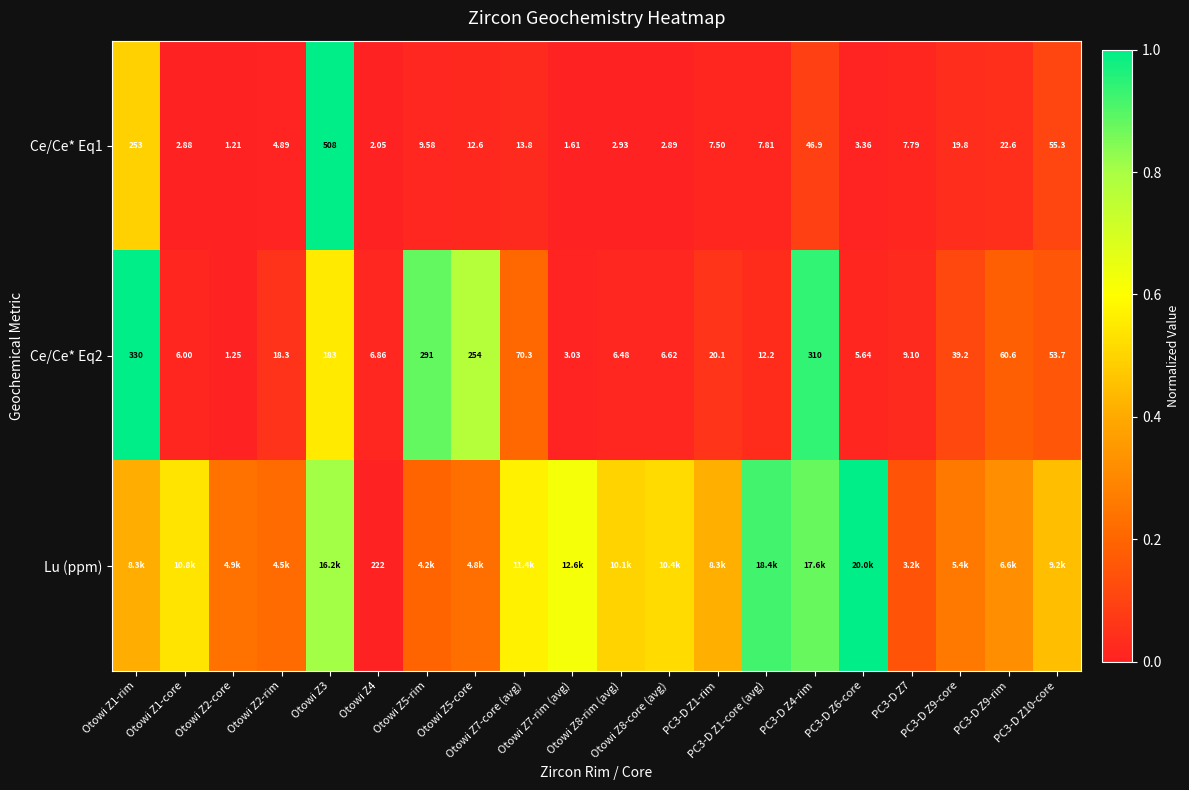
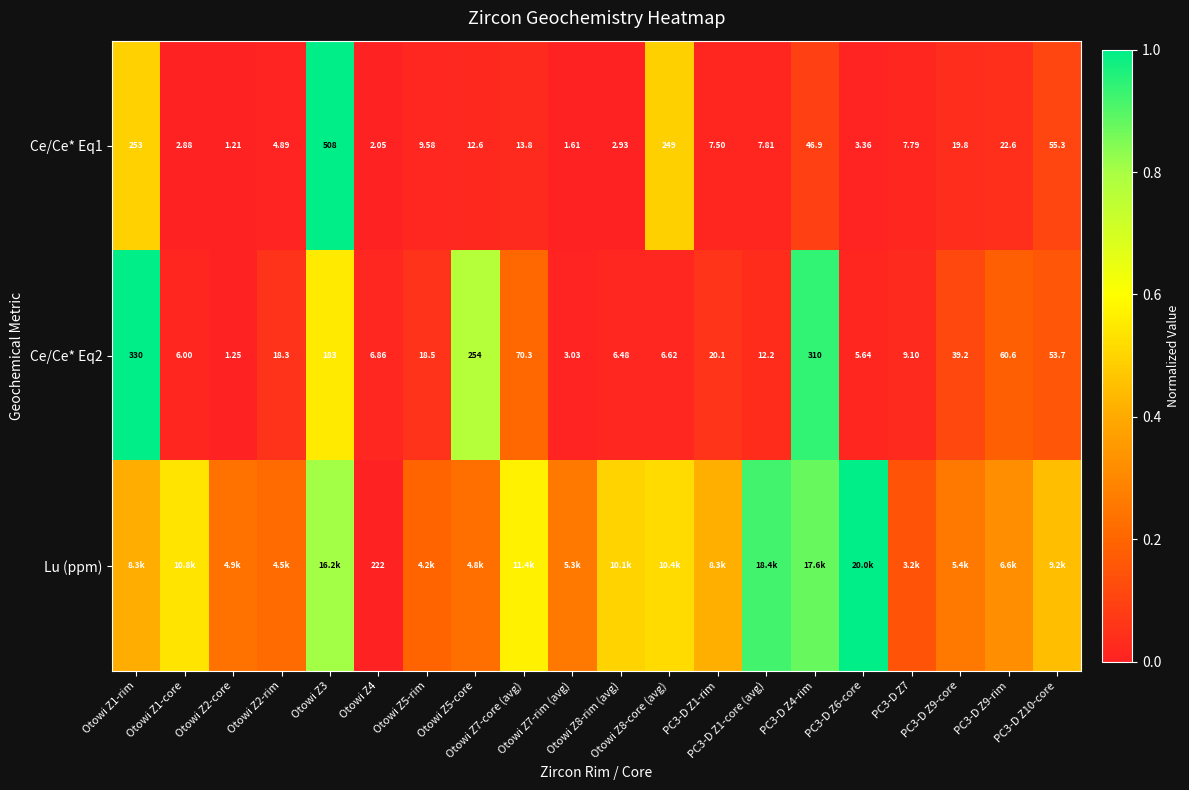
Ce/Ce* Eq1, Otowi Z8-core (avg): 2.89 -> 249
Ce/Ce* Eq2, Otowi Z5-rim: 291 -> 18.5
Lu (ppm), Otowi Z7-rim (avg): 12.6k -> 5.3k
